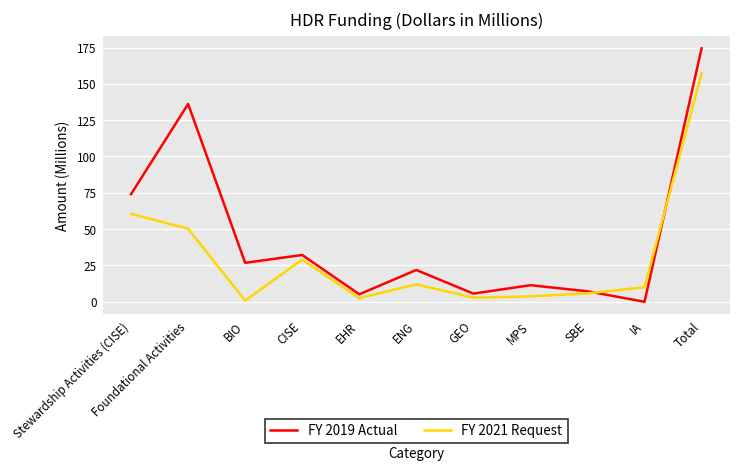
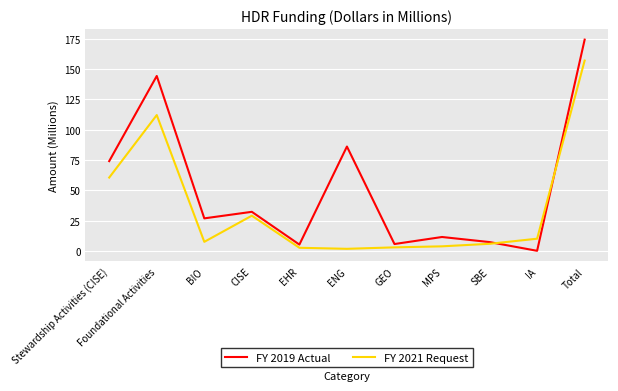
FY 2019 Actual, Foundational Activities: 136 -> 144
FY 2021 Request, Foundational Activities: 50 -> 112
FY 2021 Request, BIO: 1 -> 7
FY 2019 Actual, ENG: 22 -> 86
FY 2021 Request, ENG: 12 -> 2
